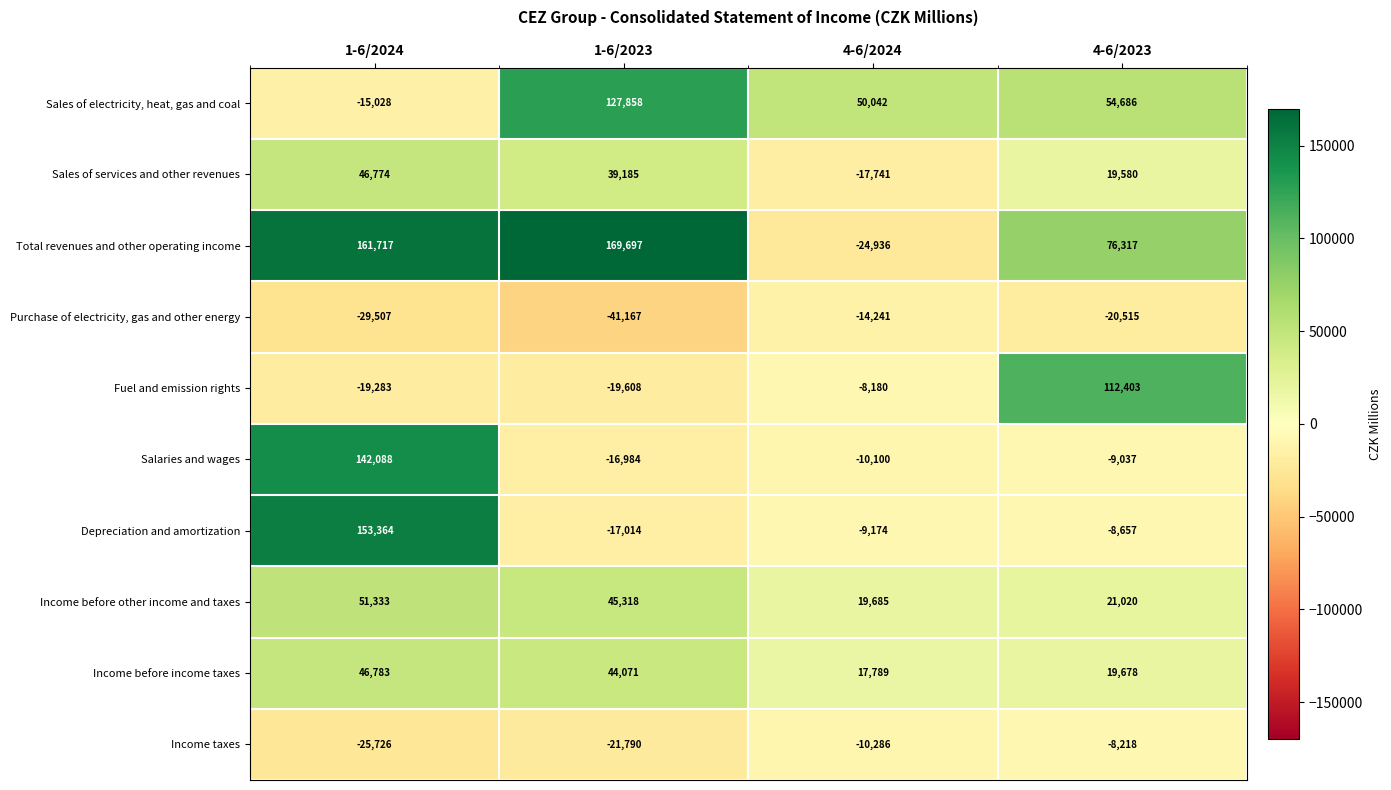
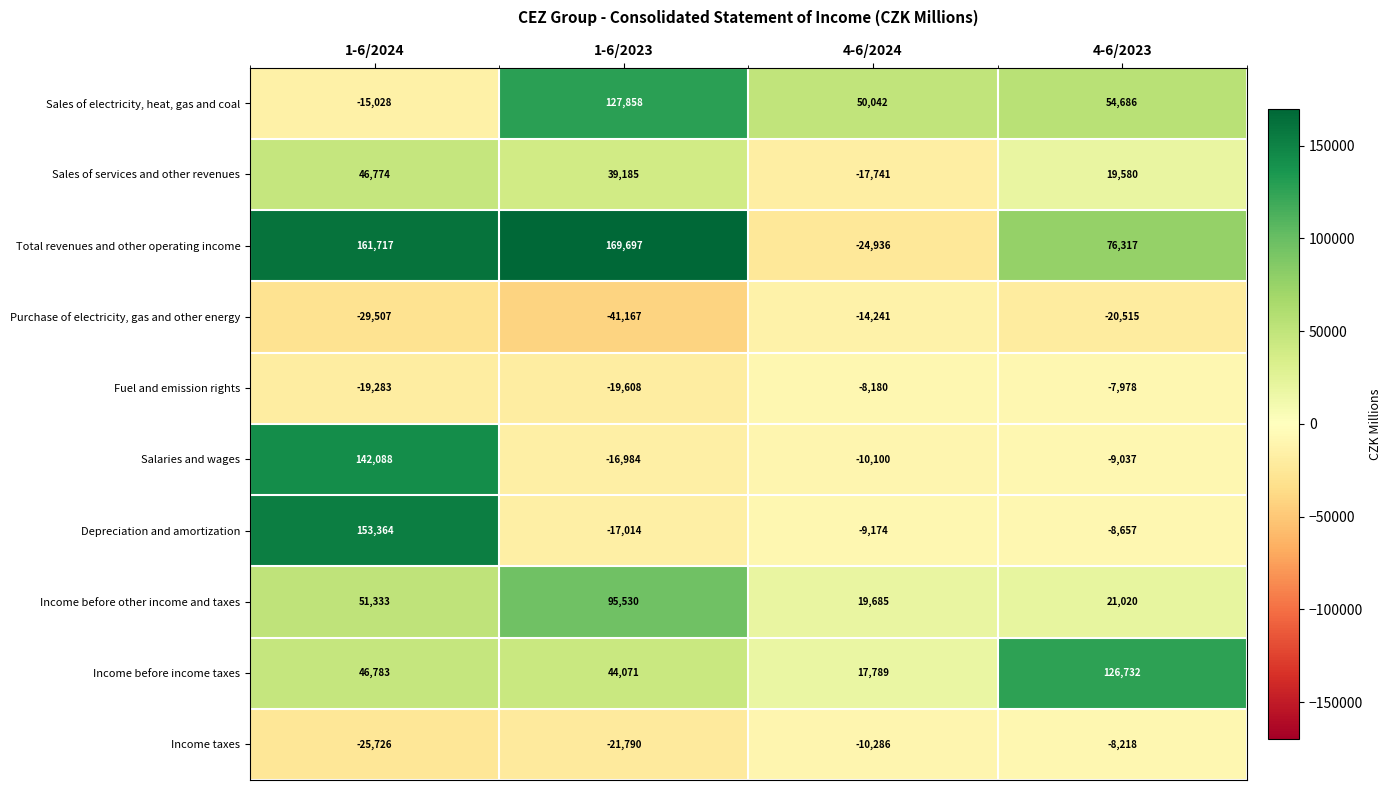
Fuel and emission rights, 4-6/2023: 112,403 -> -7,978
Income before other income and taxes, 1-6/2023: 45,318 -> 95,530
Income before income taxes, 4-6/2023: 19,678 -> 126,732
